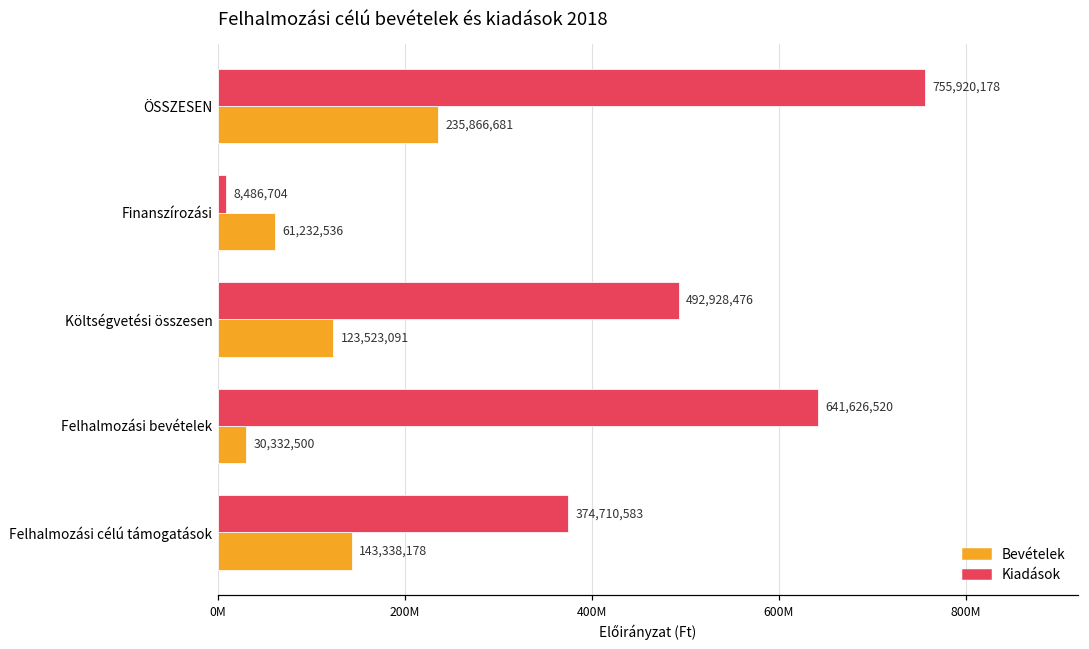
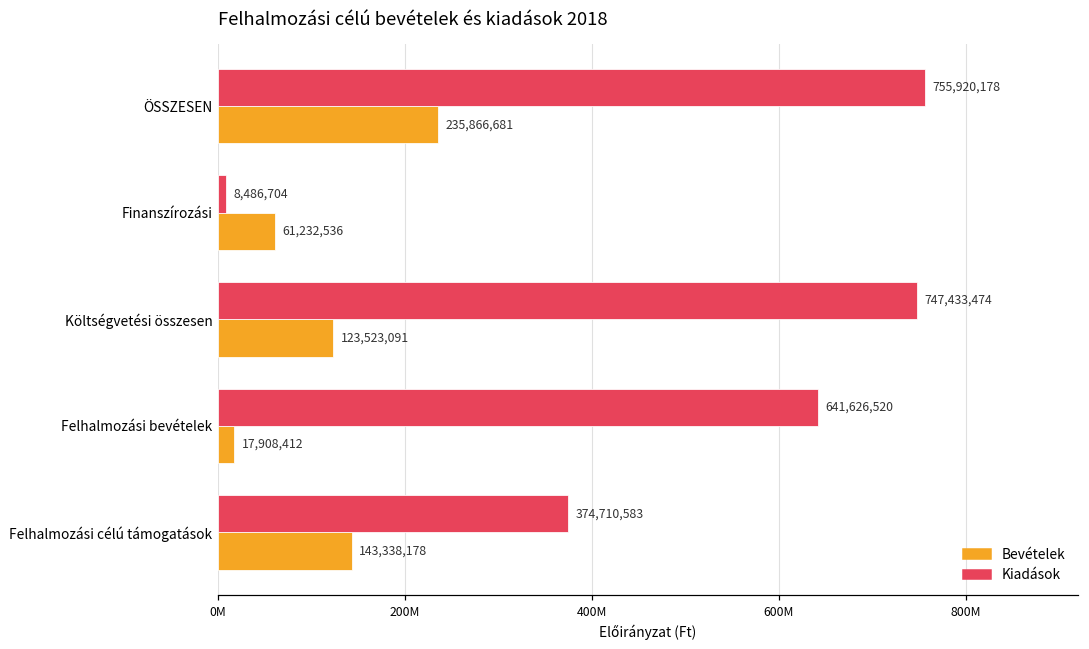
Kiadások, Költségvetési összesen: 492,928,476 -> 747,433,474
Bevételek, Felhalmozási bevételek: 30,332,500 -> 17,908,412
